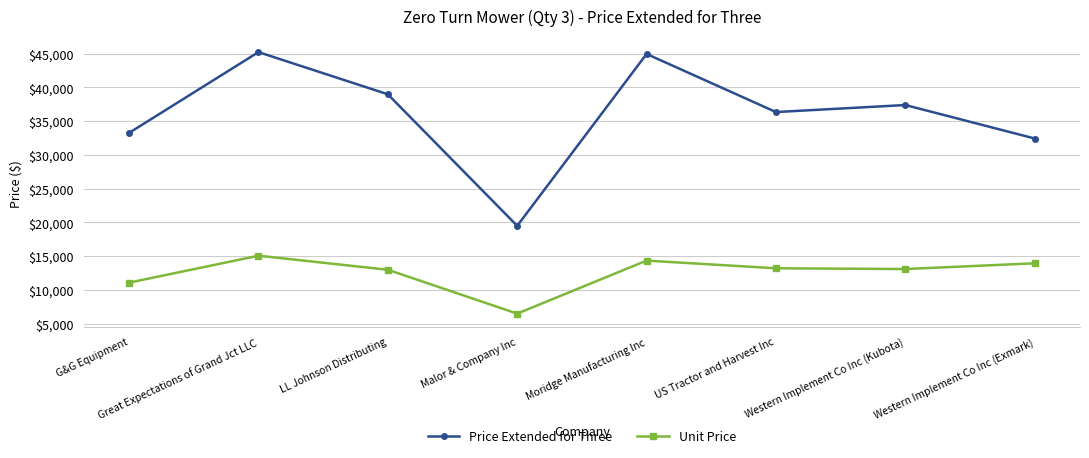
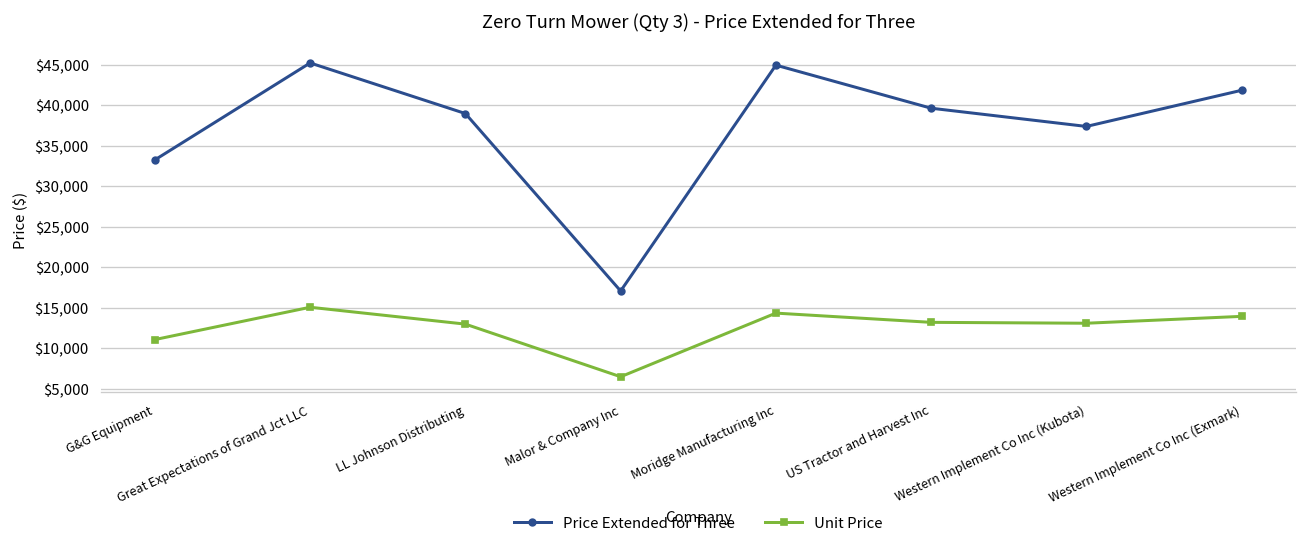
Price Extended for Three, Malor & Company Inc: $20,000 -> $17,000
Price Extended for Three, US Tractor and Harvest Inc: $36,000 -> $40,000
Price Extended for Three, Western Implement Co Inc (Exmark): $32,000 -> $42,000
